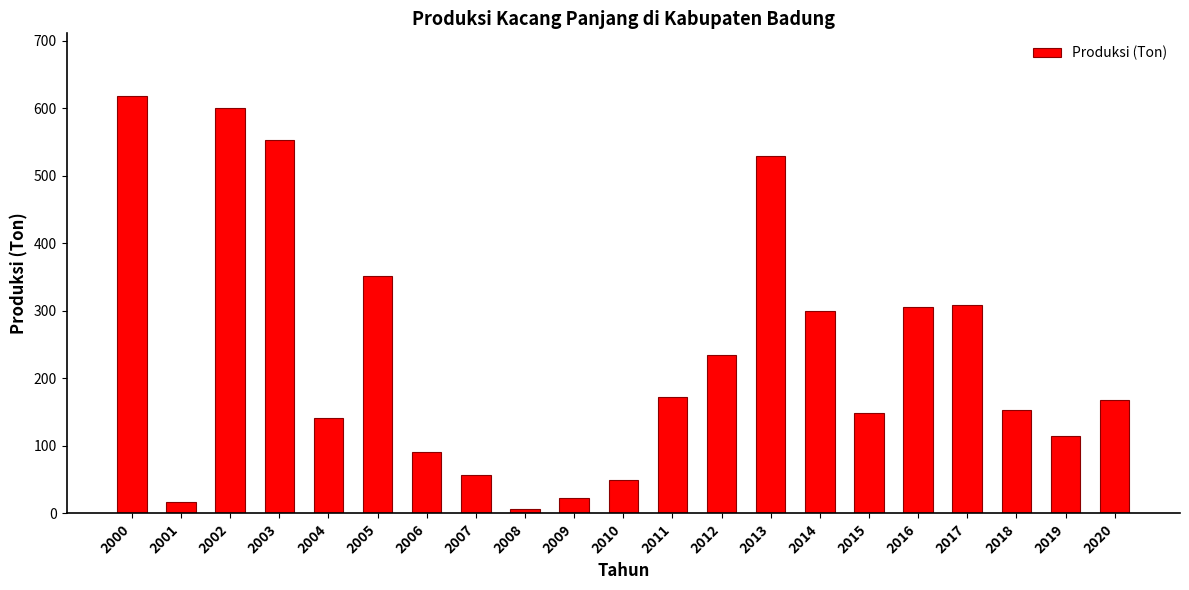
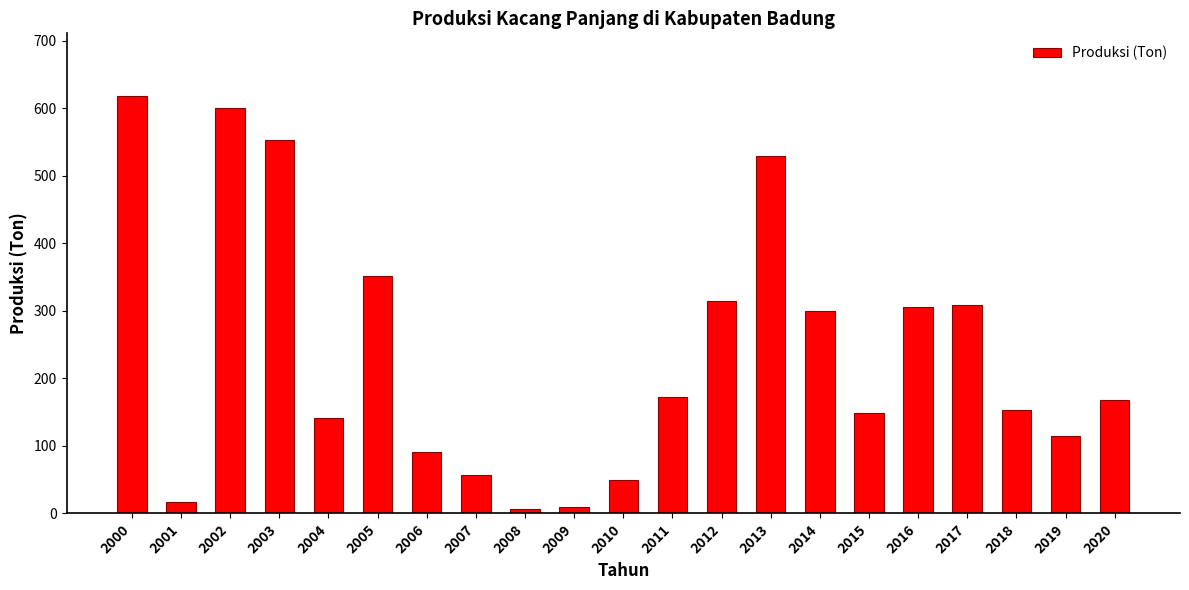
2009: 20 -> 10
2012: 240 -> 320
